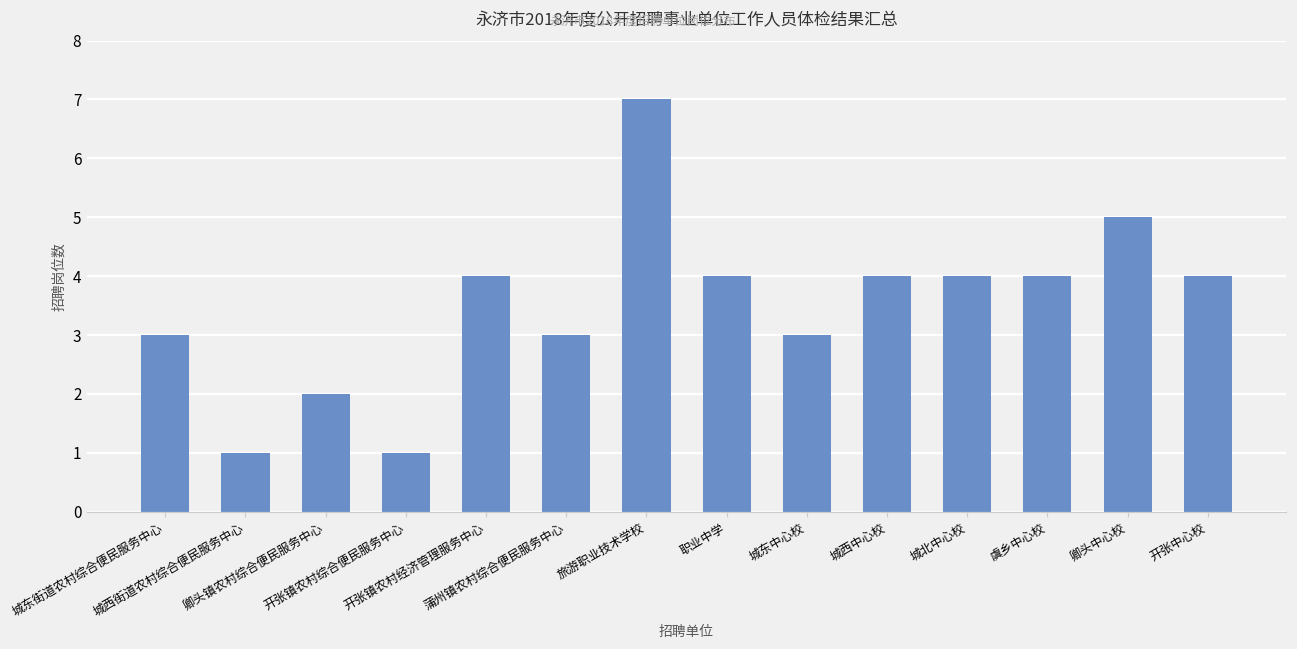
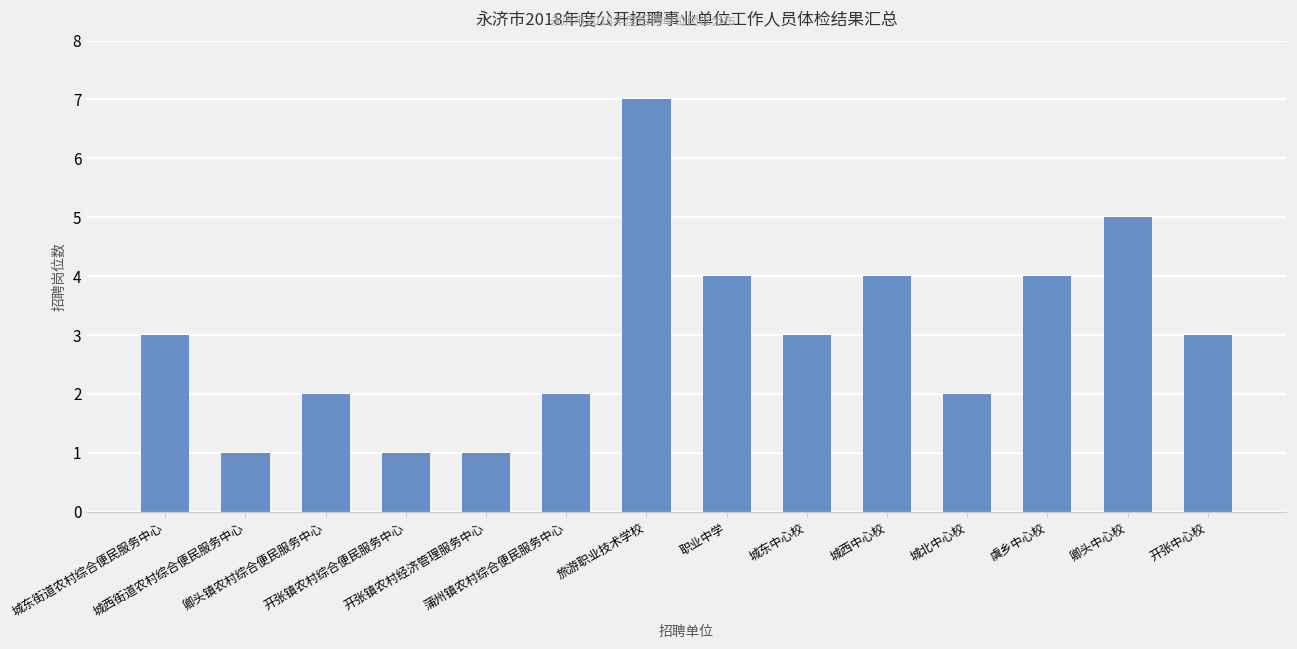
开张镇农村经济管理服务中心: 4 -> 1
蒲州镇农村综合便民服务中心: 3 -> 2
城北中心校: 4 -> 2
开张中心校: 4 -> 3
